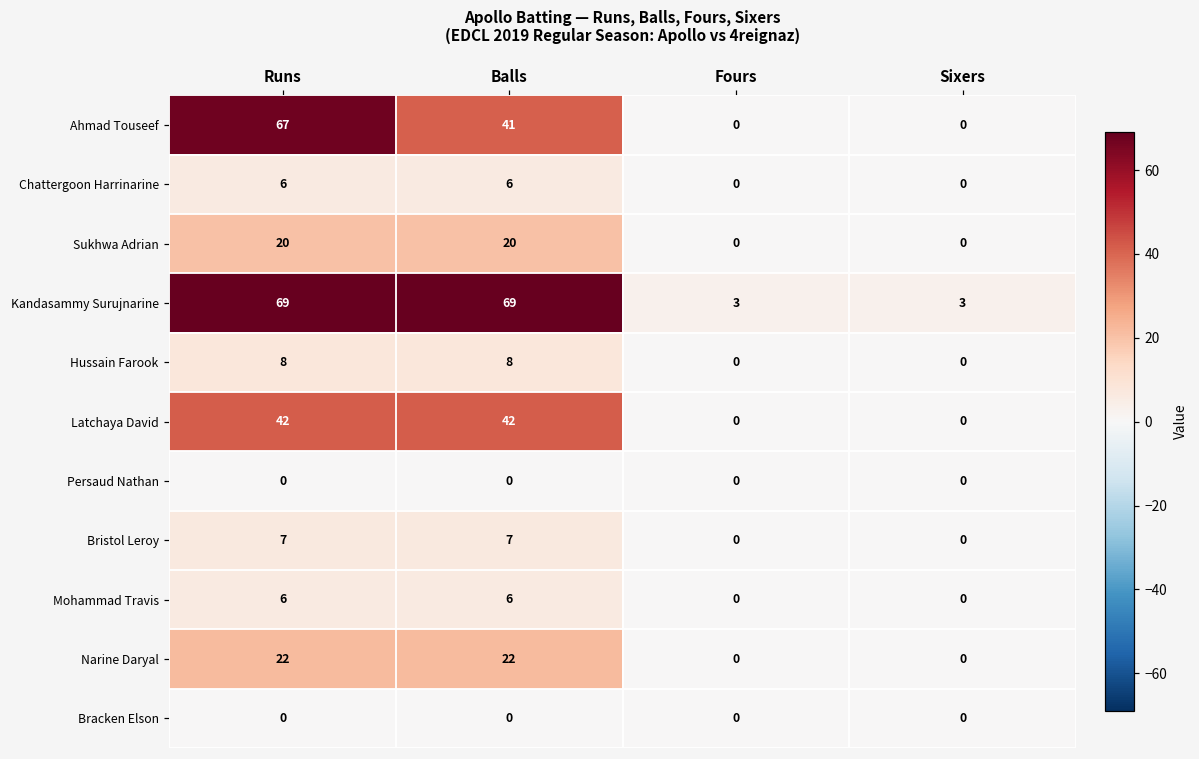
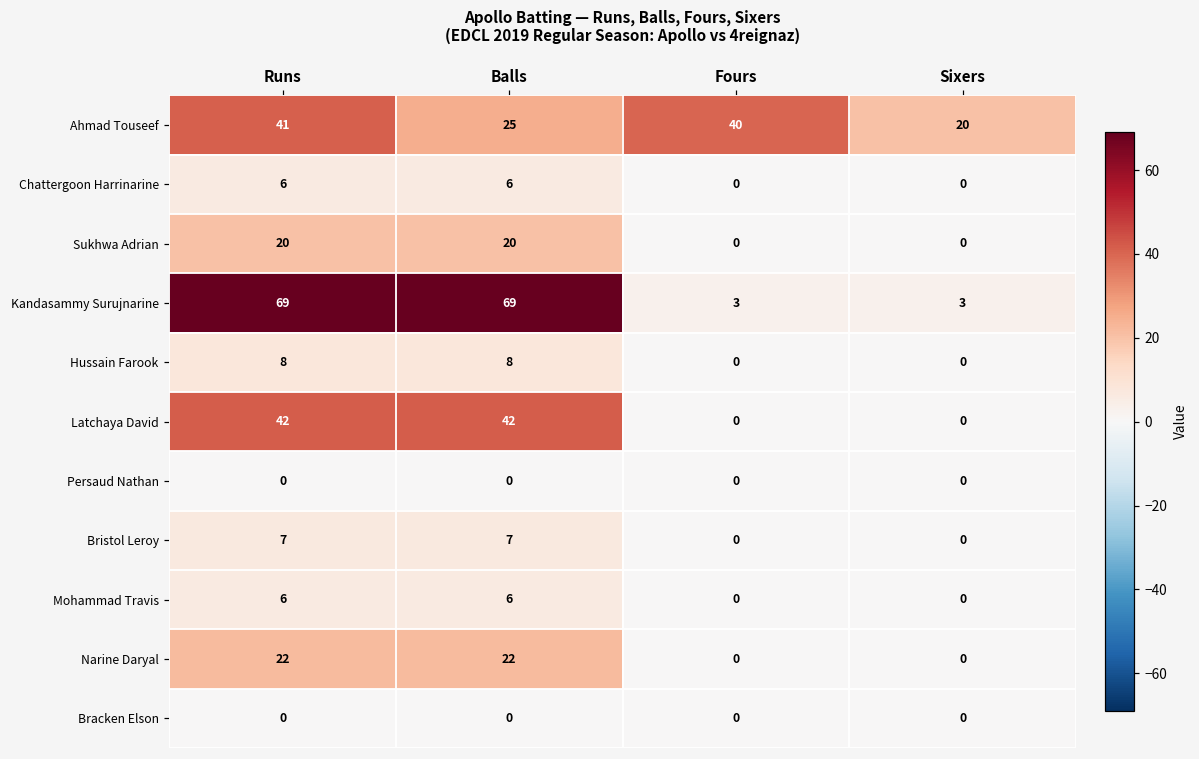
Ahmad Touseef, Runs: 67 -> 41
Ahmad Touseef, Balls: 41 -> 25
Ahmad Touseef, Fours: 0 -> 40
Ahmad Touseef, Sixers: 0 -> 20
